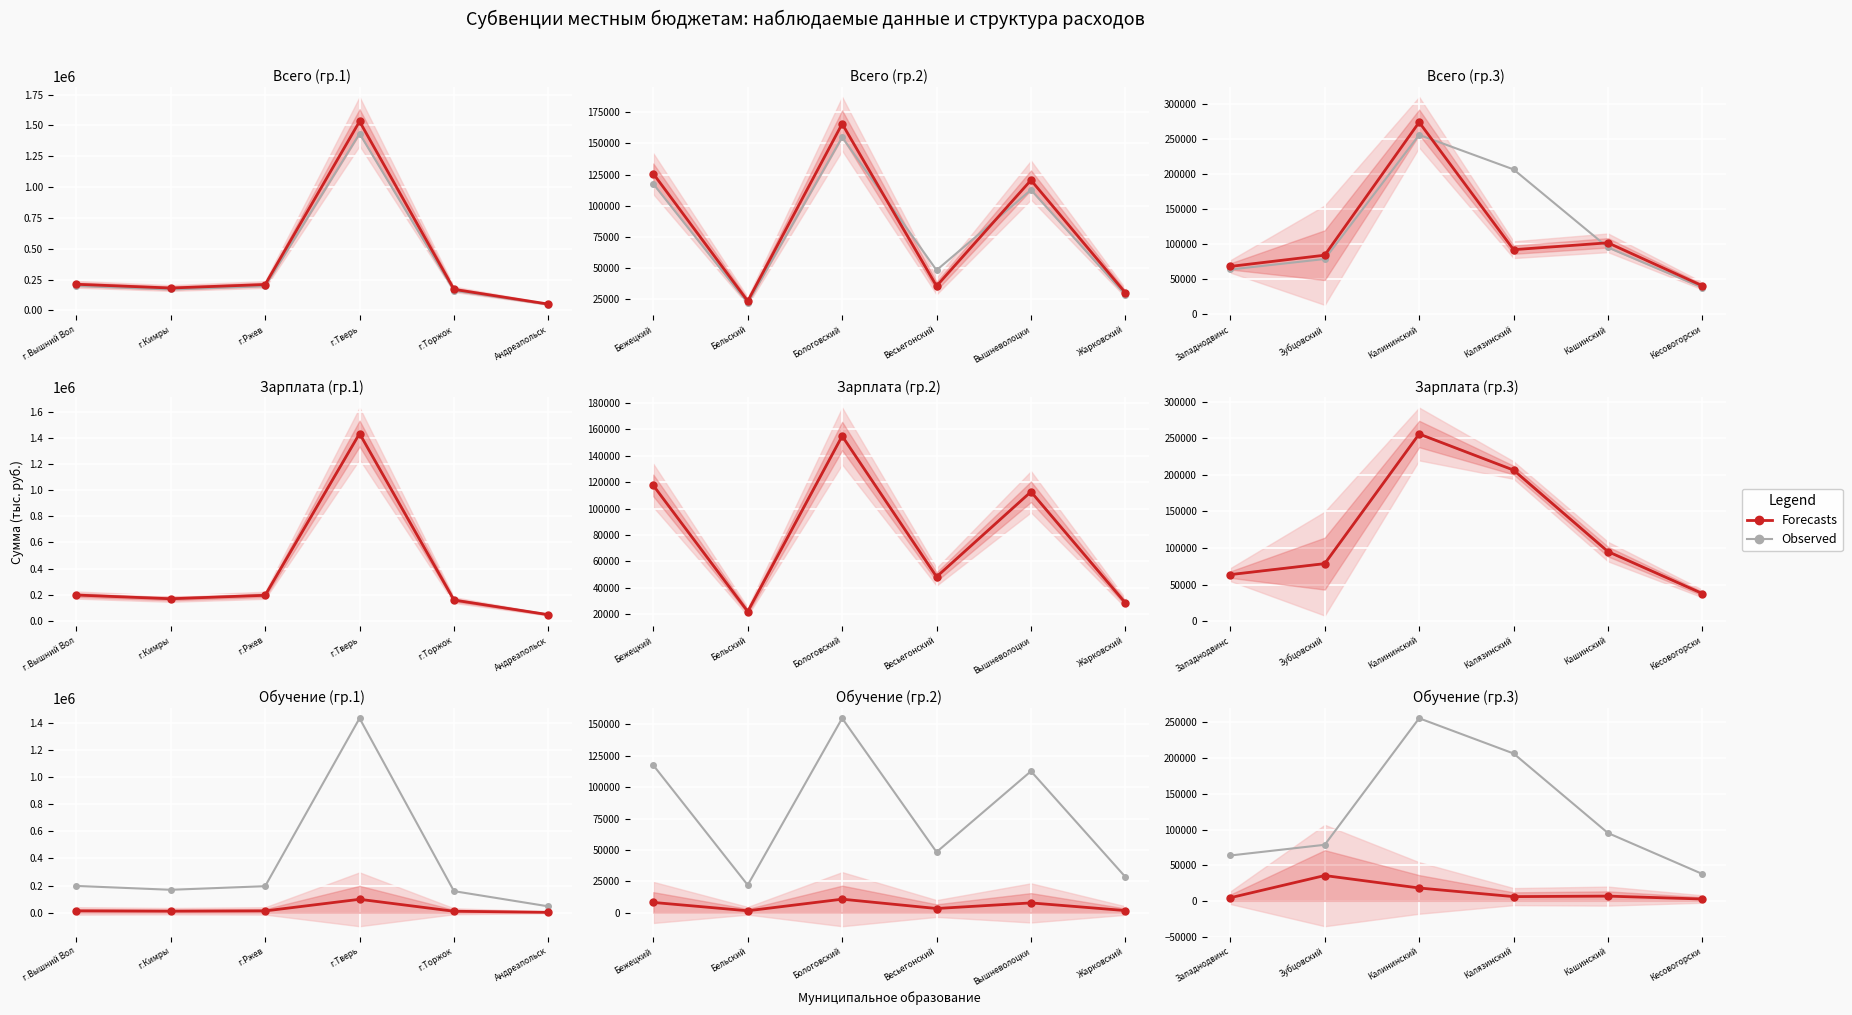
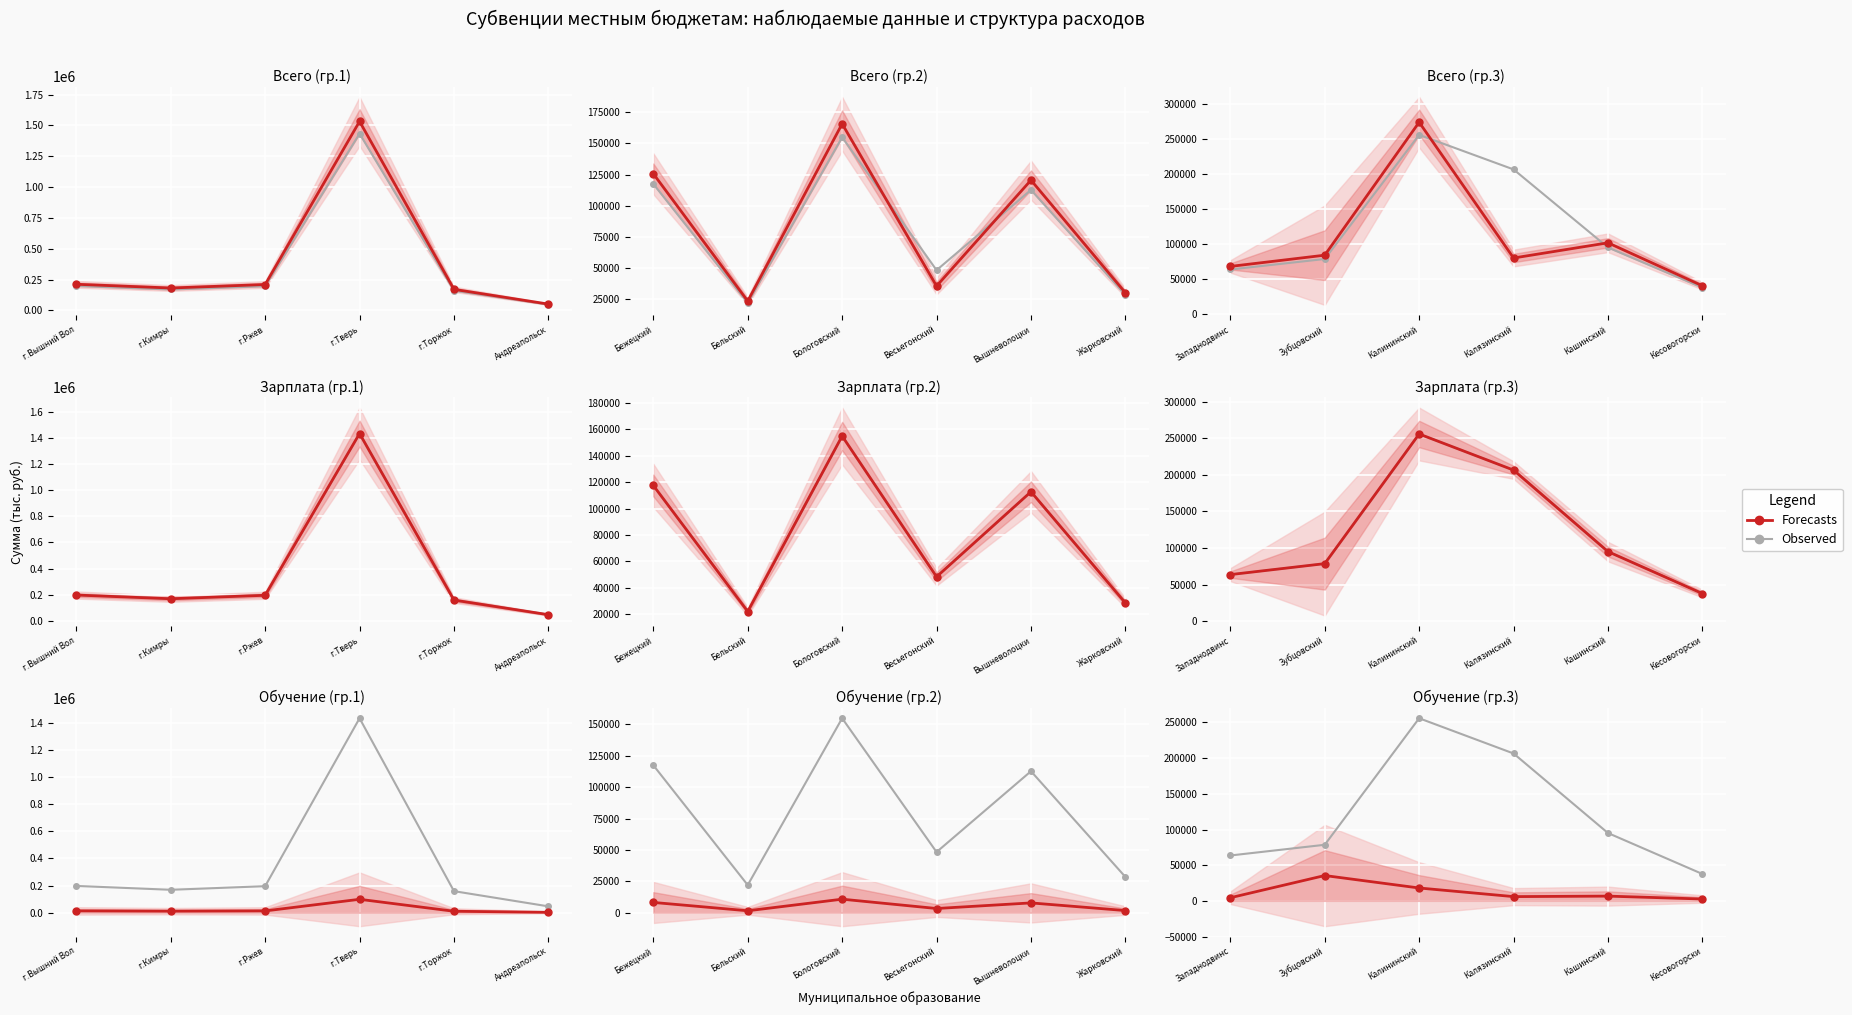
Всего (гр.3), Forecasts, Калязинский: 90000 -> 80000
